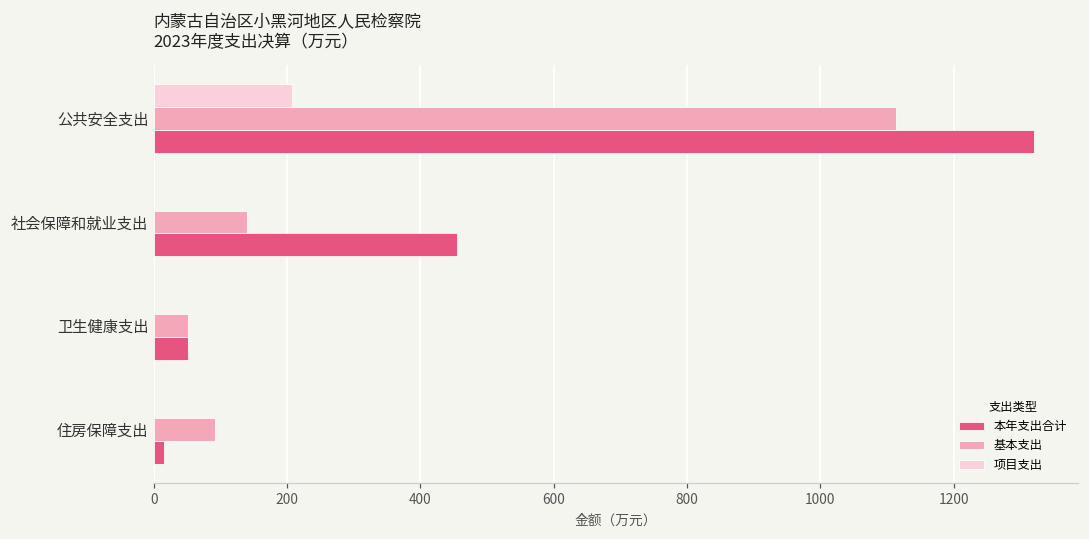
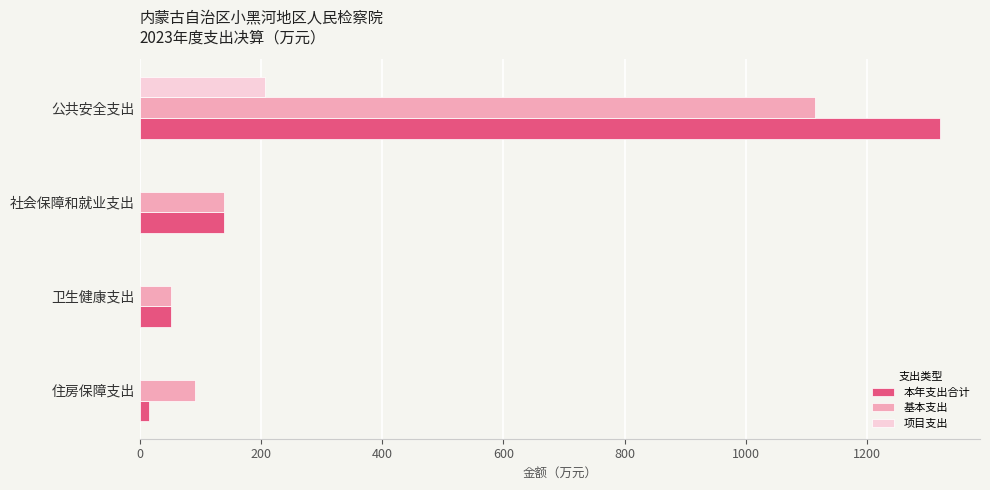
本年支出合计, 社会保障和就业支出: 450 -> 140
